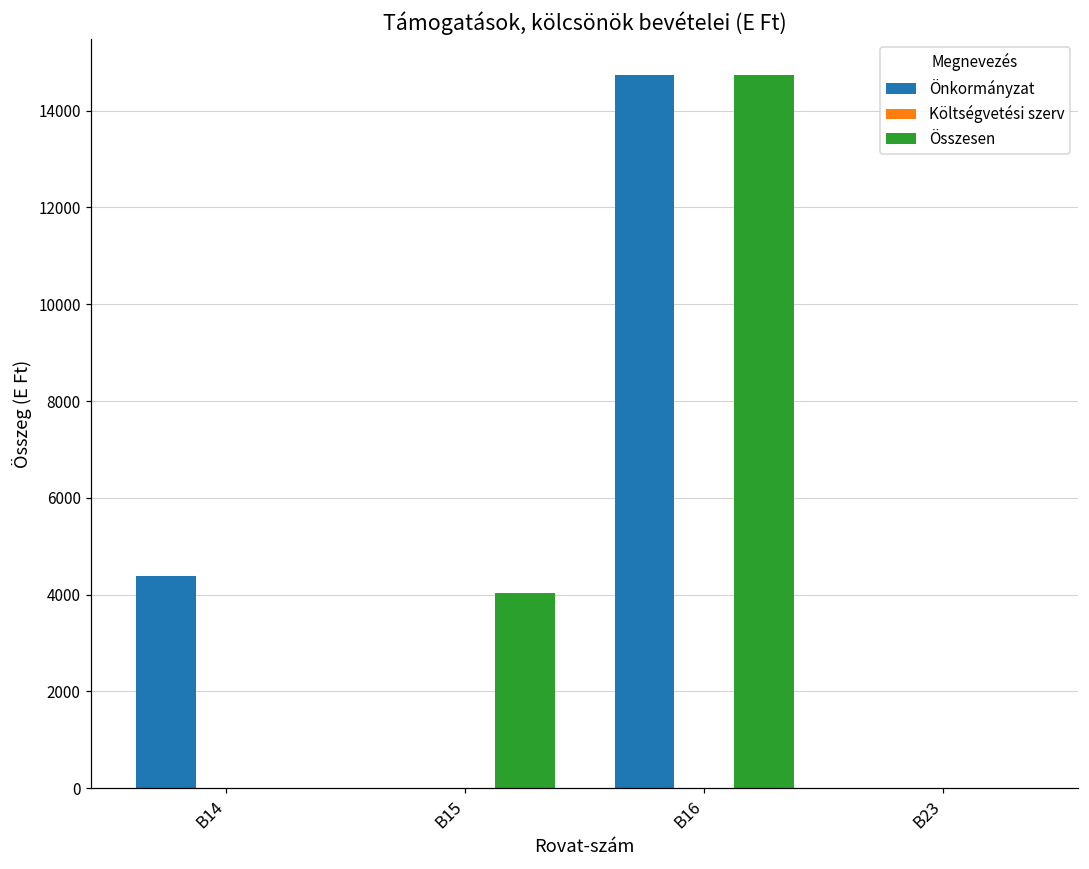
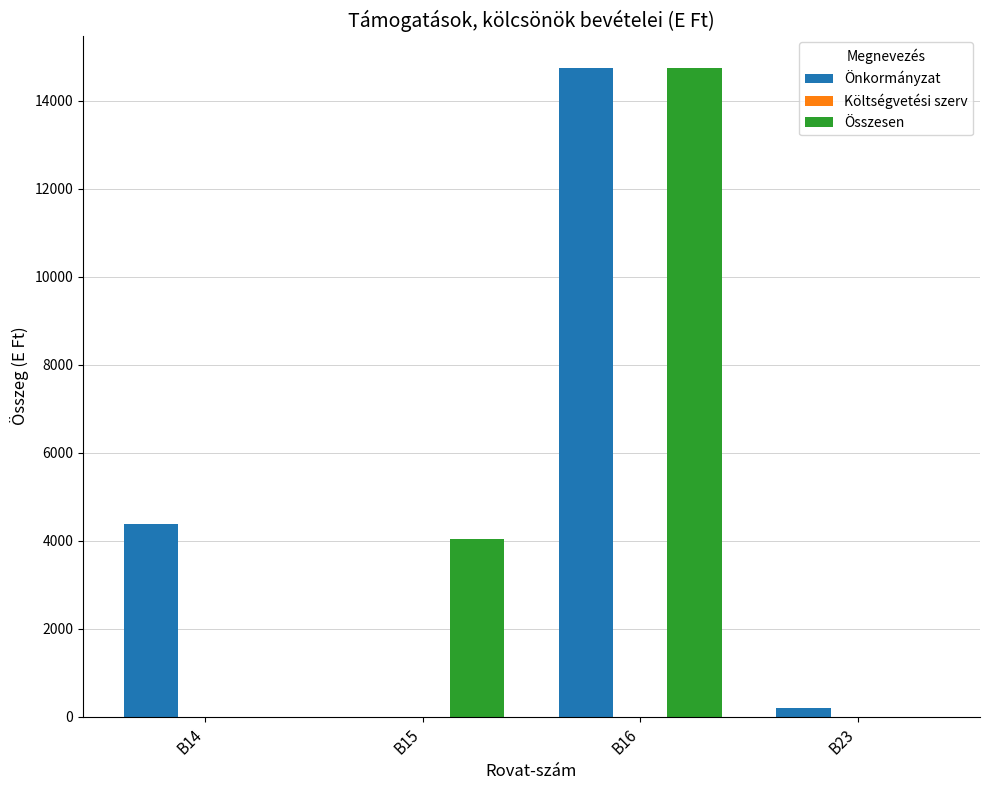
Önkormányzat, B23: 0 -> 200
